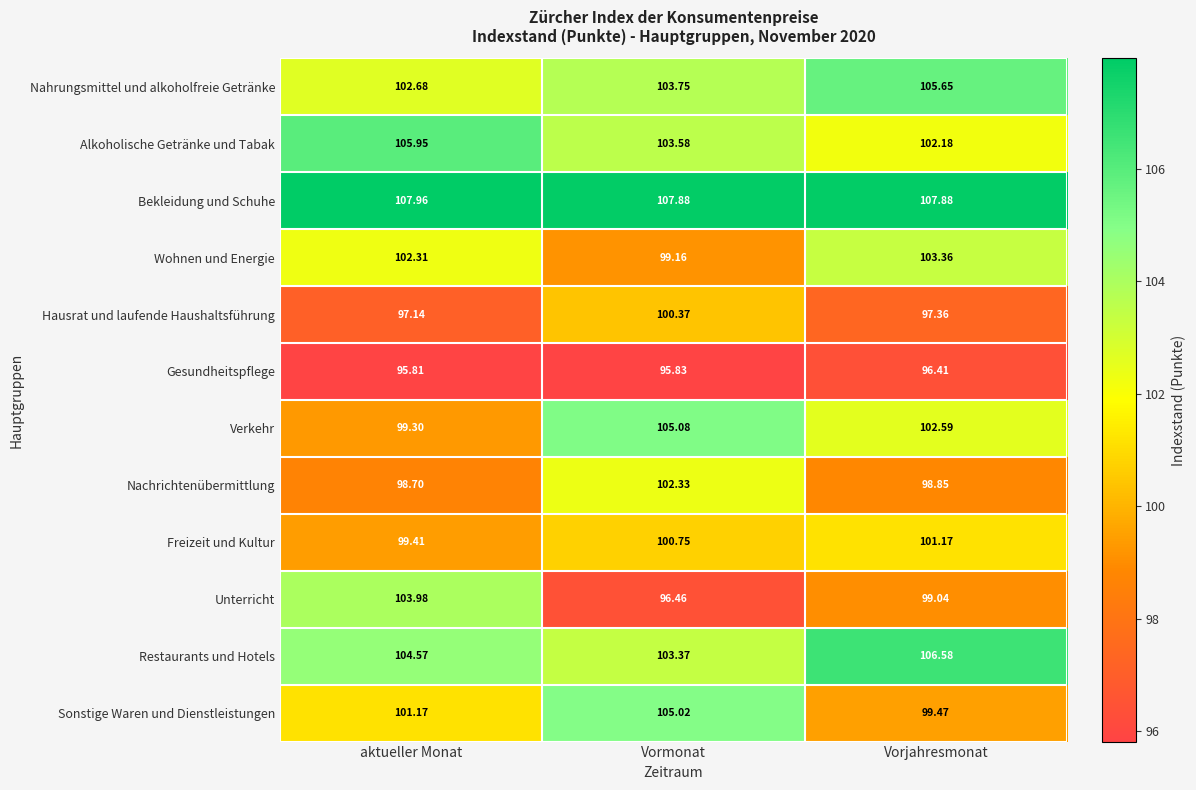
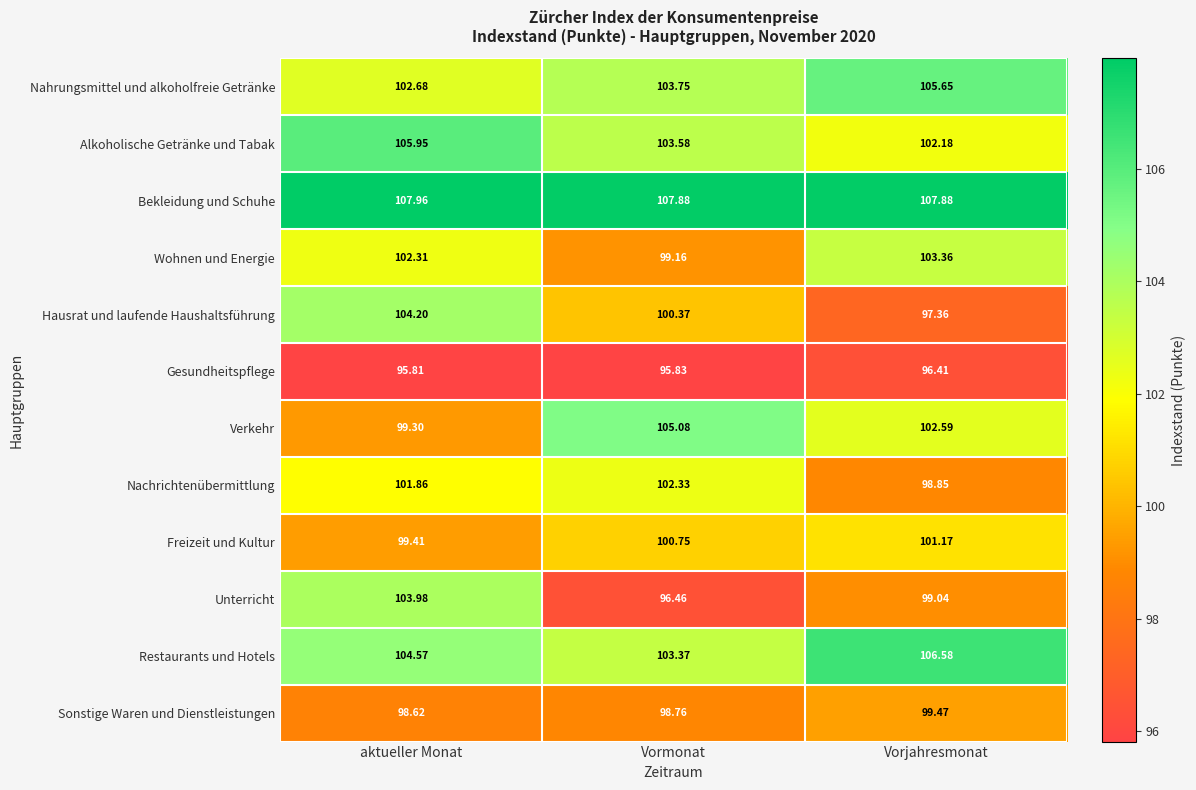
Hausrat und laufende Haushaltsführung, aktueller Monat: 97.14 -> 104.20
Nachrichtenübermittlung, aktueller Monat: 98.70 -> 101.86
Sonstige Waren und Dienstleistungen, aktueller Monat: 101.17 -> 98.62
Sonstige Waren und Dienstleistungen, Vormonat: 105.02 -> 98.76
